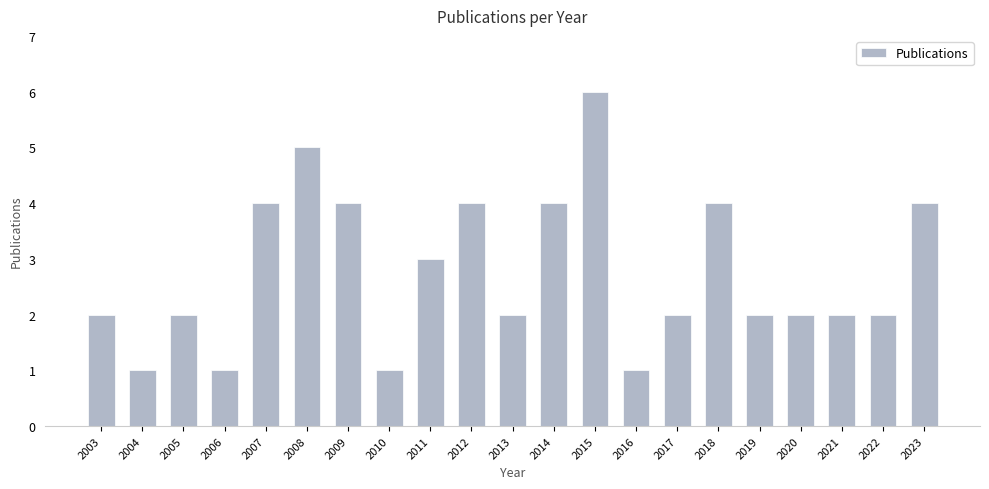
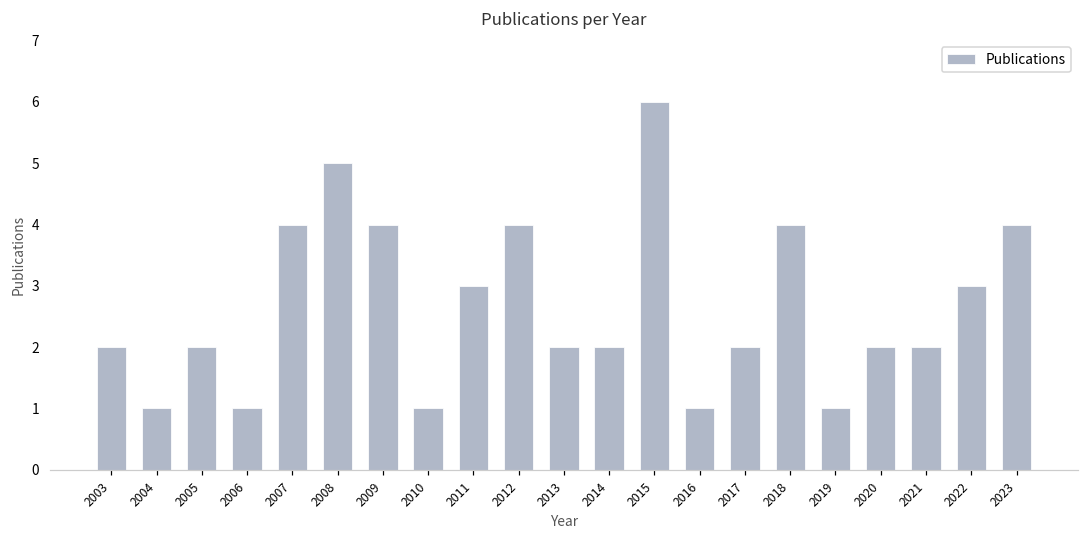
2014: 4 -> 2
2019: 2 -> 1
2022: 2 -> 3
